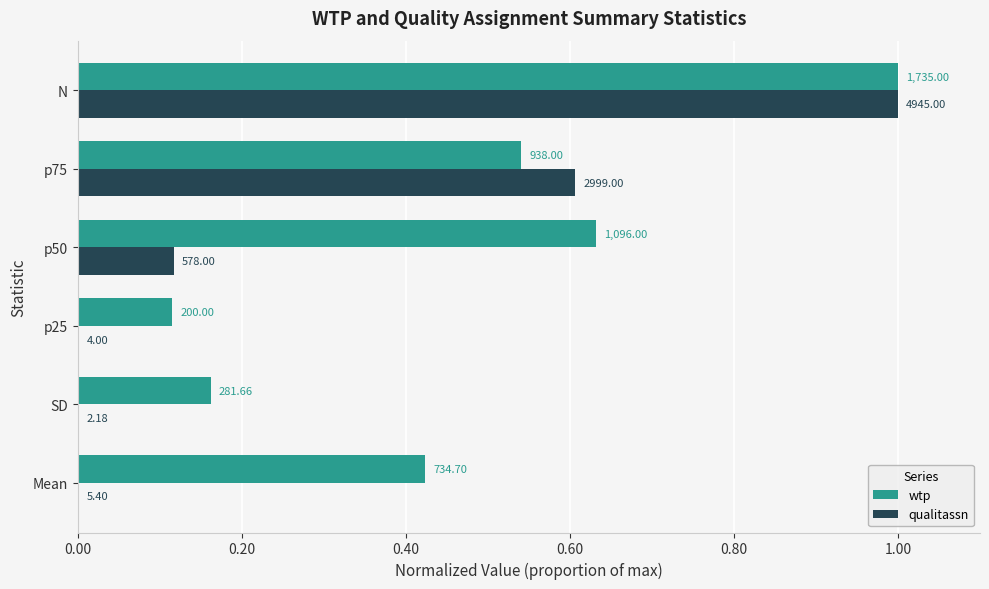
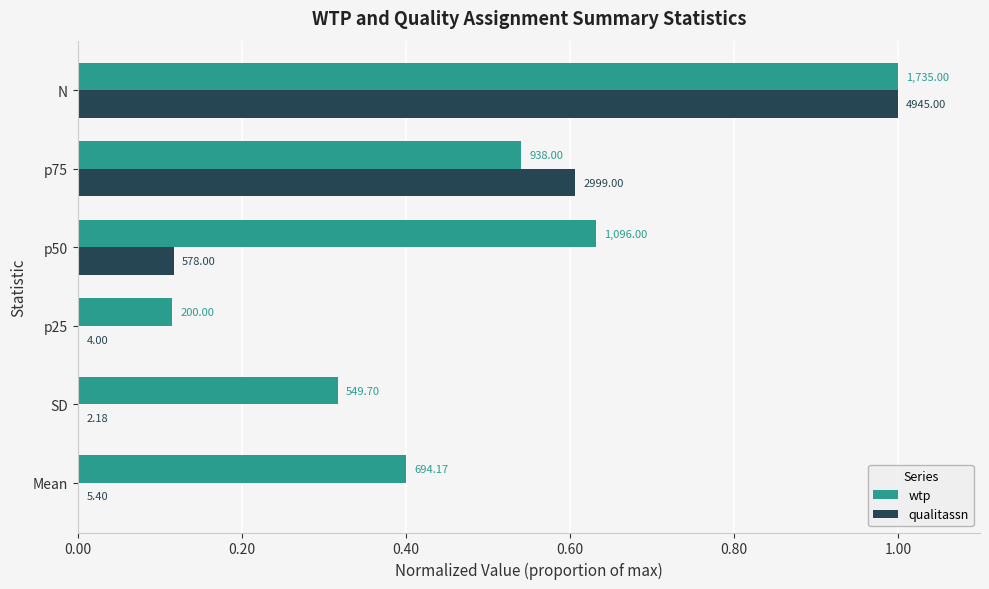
wtp, SD: 281.66 -> 549.70
wtp, Mean: 734.70 -> 694.17
